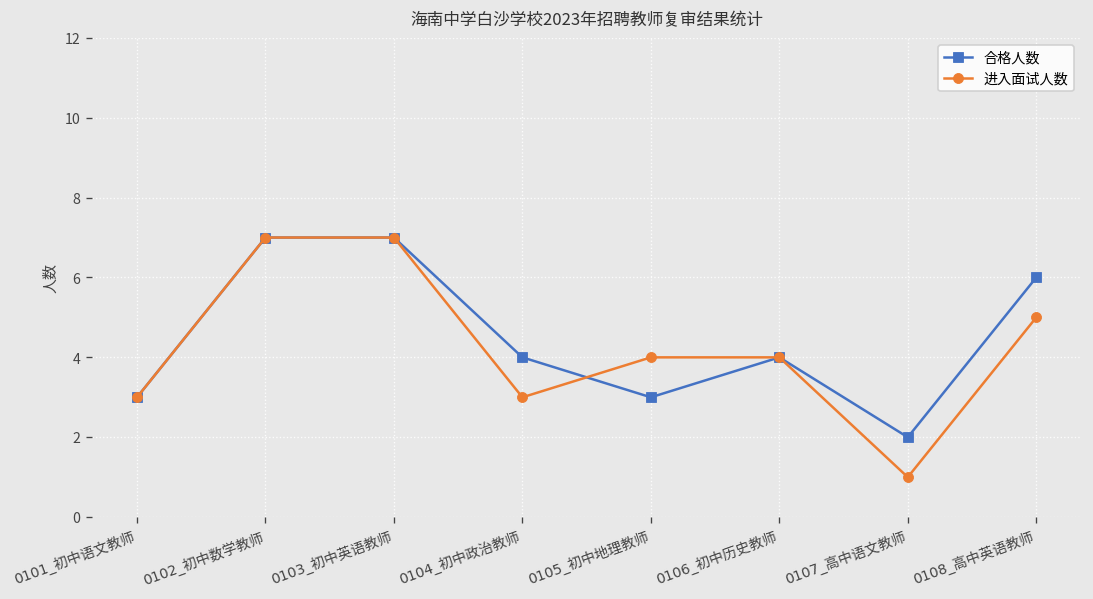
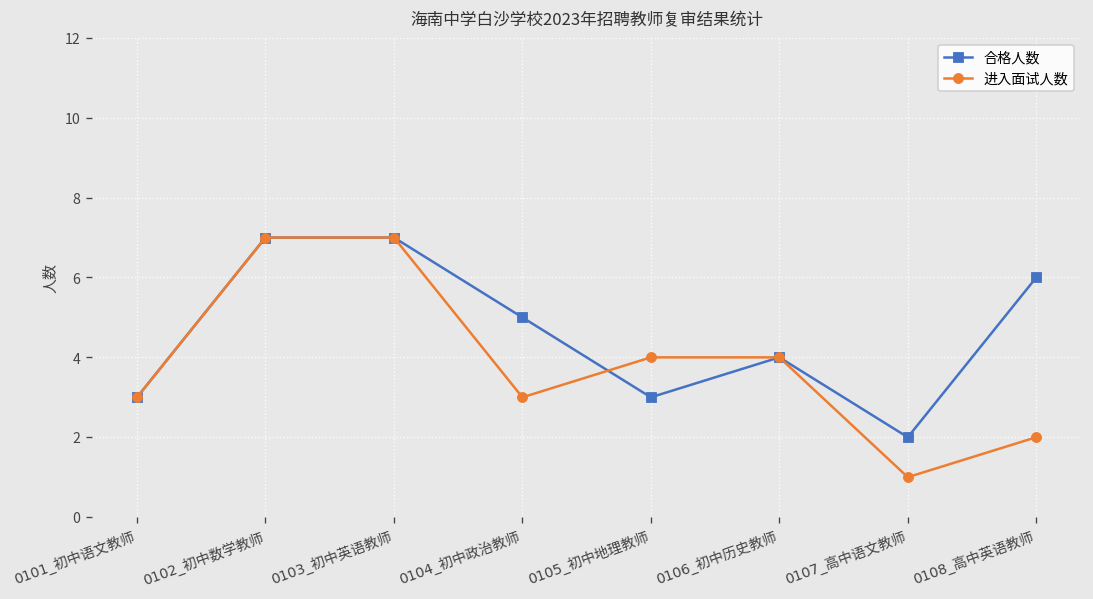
合格人数, 0104_初中政治教师: 4 -> 5
进入面试人数, 0108_高中英语教师: 5 -> 2
